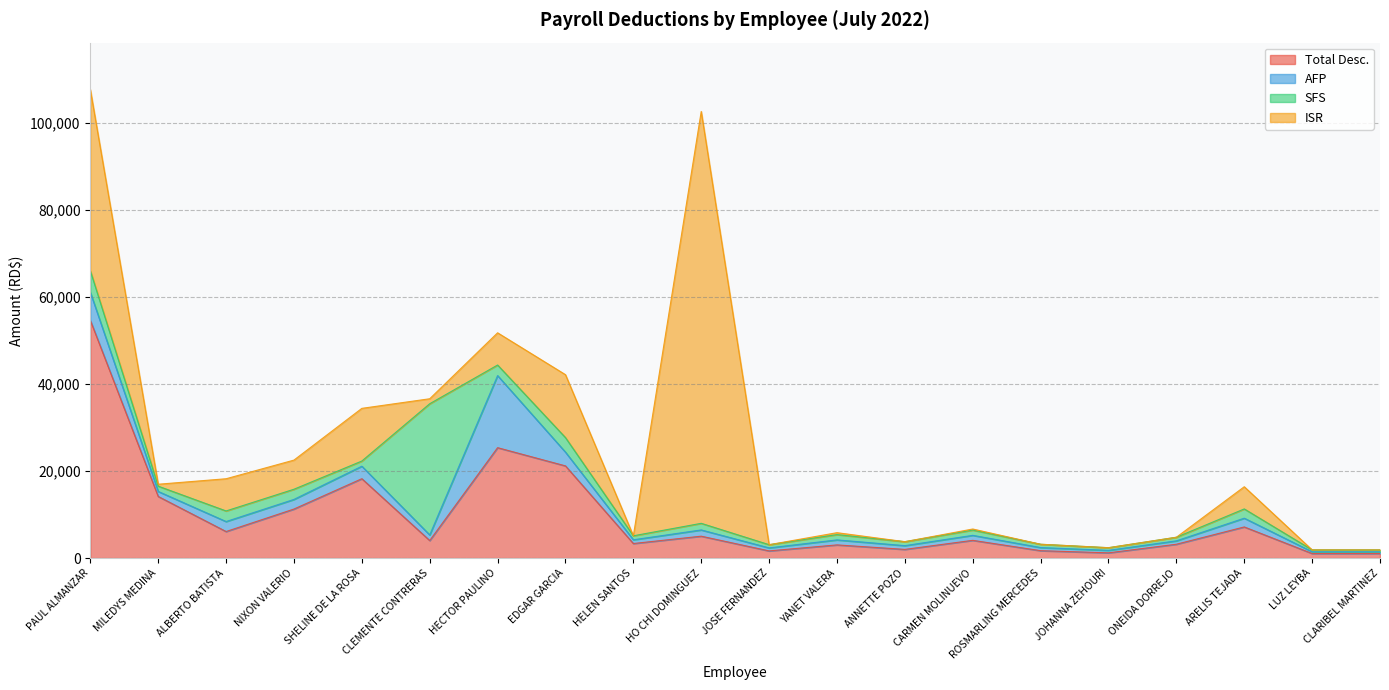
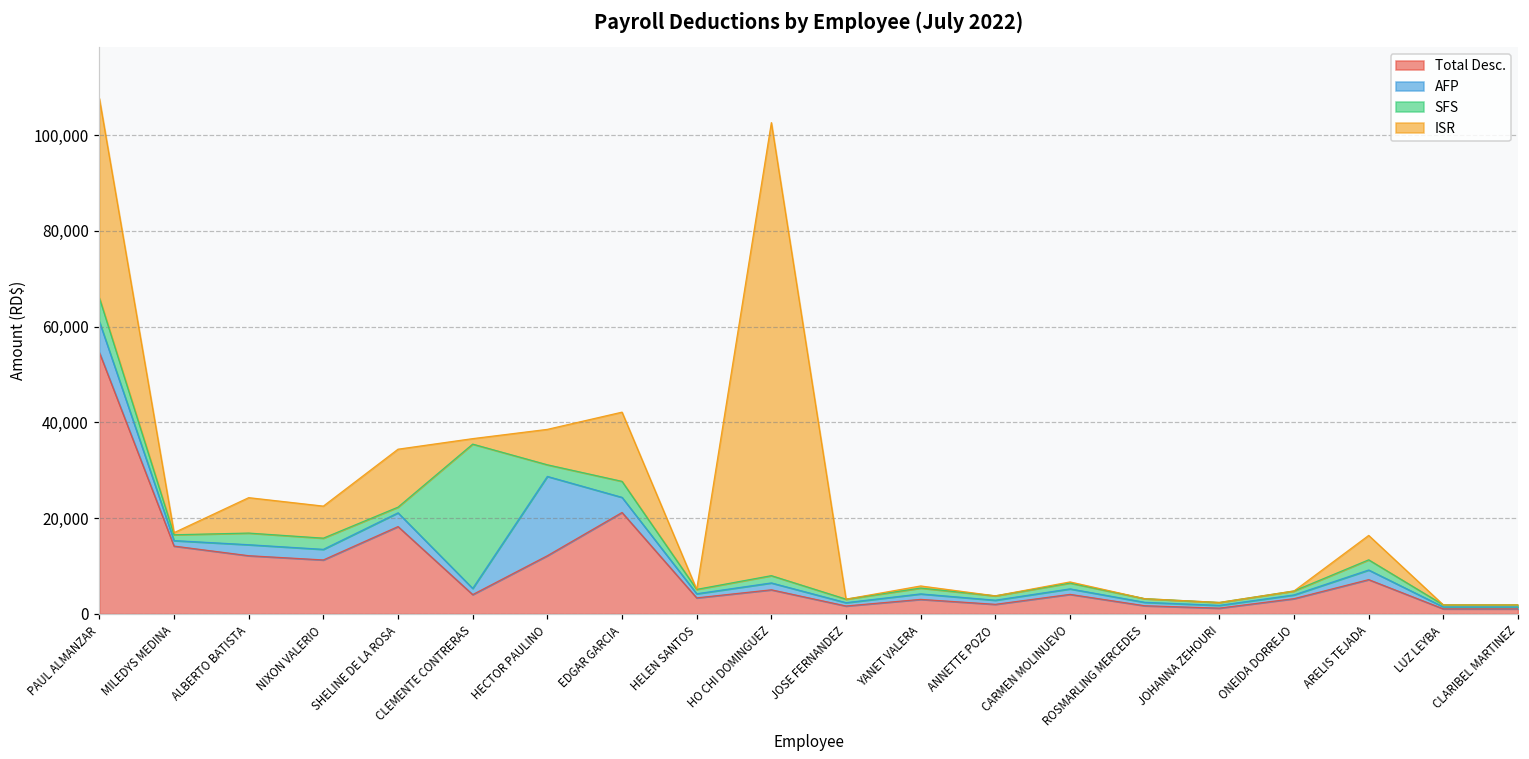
Total Desc., ALBERTO BATISTA: 6,000 -> 12,000
Total Desc., HECTOR PAULINO: 25,000 -> 12,000
